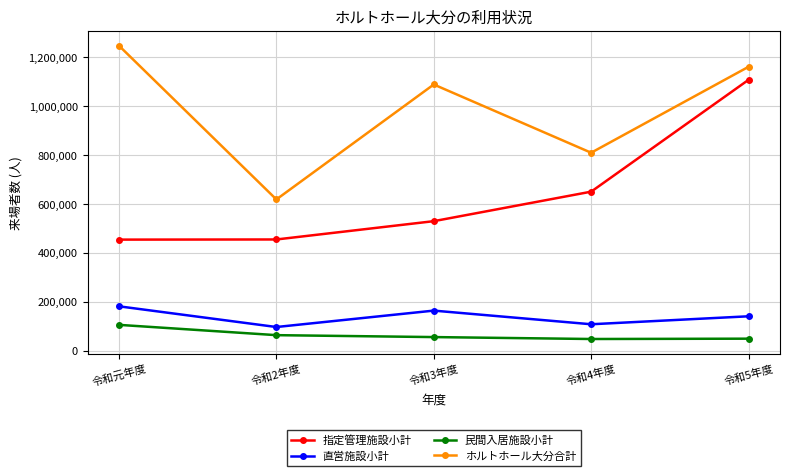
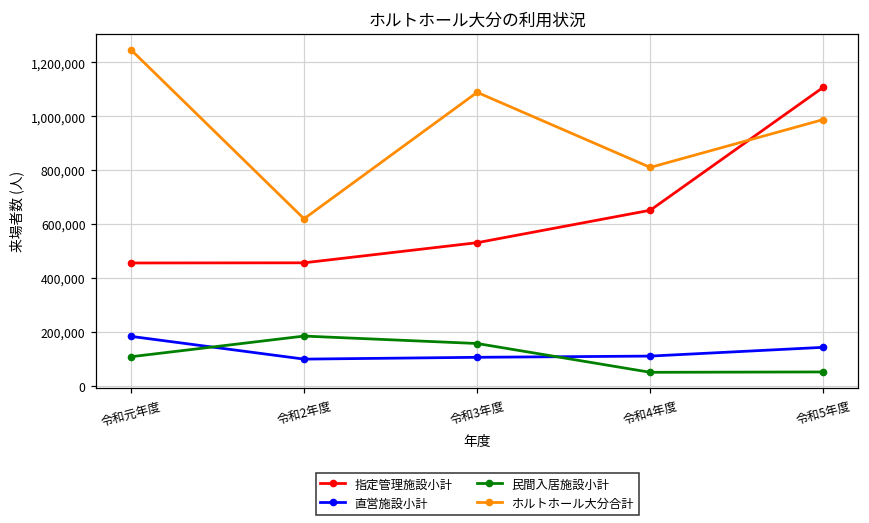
民間入居施設小計, 令和2年度: 70,000 -> 180,000
直営施設小計, 令和3年度: 170,000 -> 110,000
民間入居施設小計, 令和3年度: 60,000 -> 160,000
ホルトホール大分合計, 令和5年度: 1,160,000 -> 990,000
